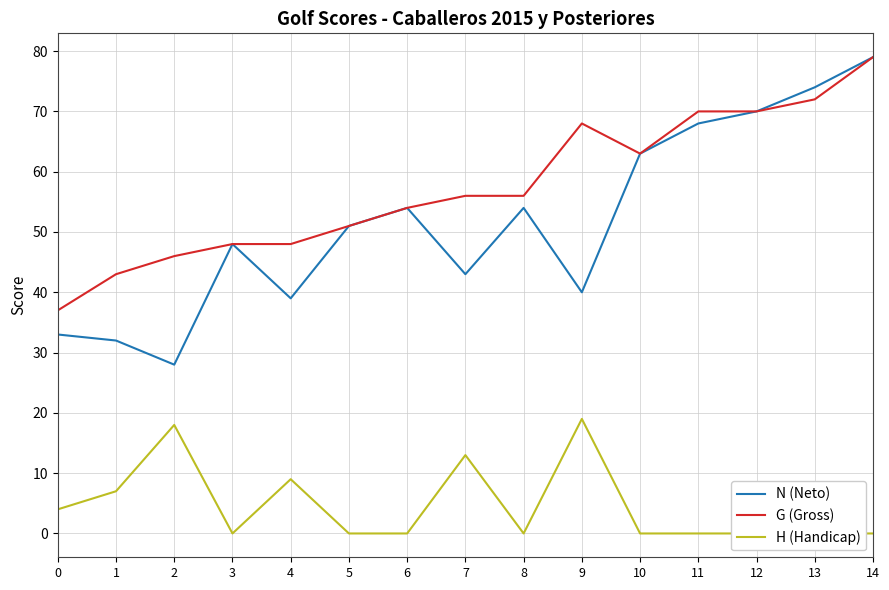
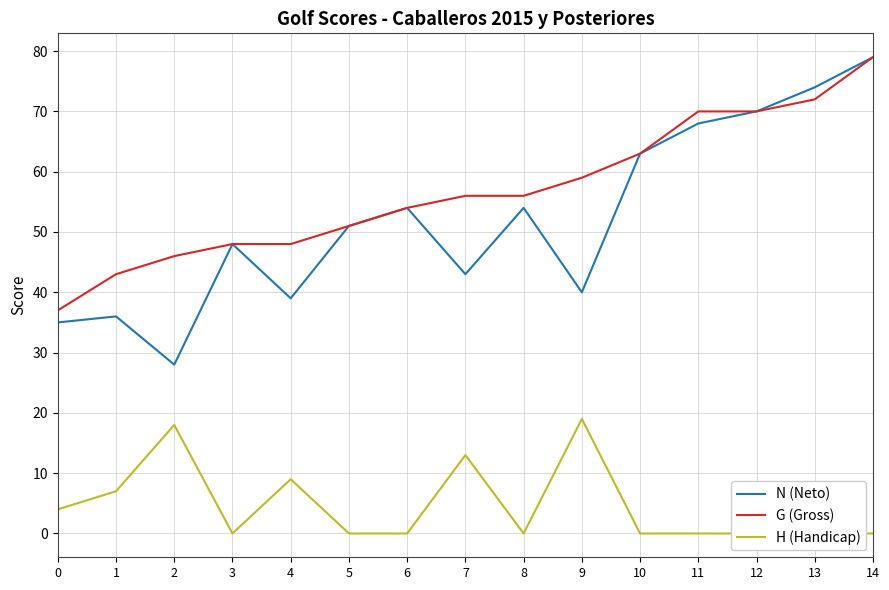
N (Neto), 0: 33 -> 35
N (Neto), 1: 32 -> 36
G (Gross), 9: 68 -> 59
